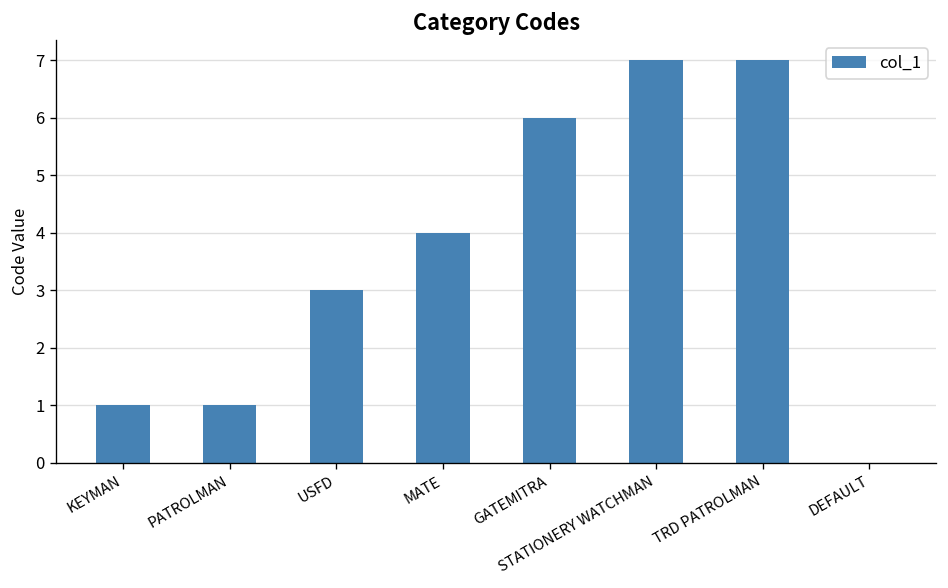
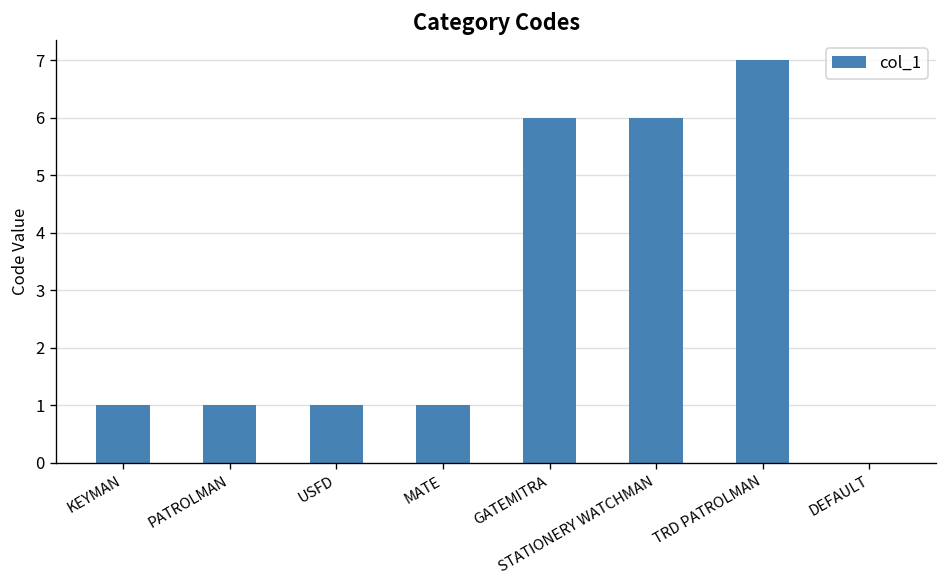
USFD: 3 -> 1
MATE: 4 -> 1
STATIONERY WATCHMAN: 7 -> 6
